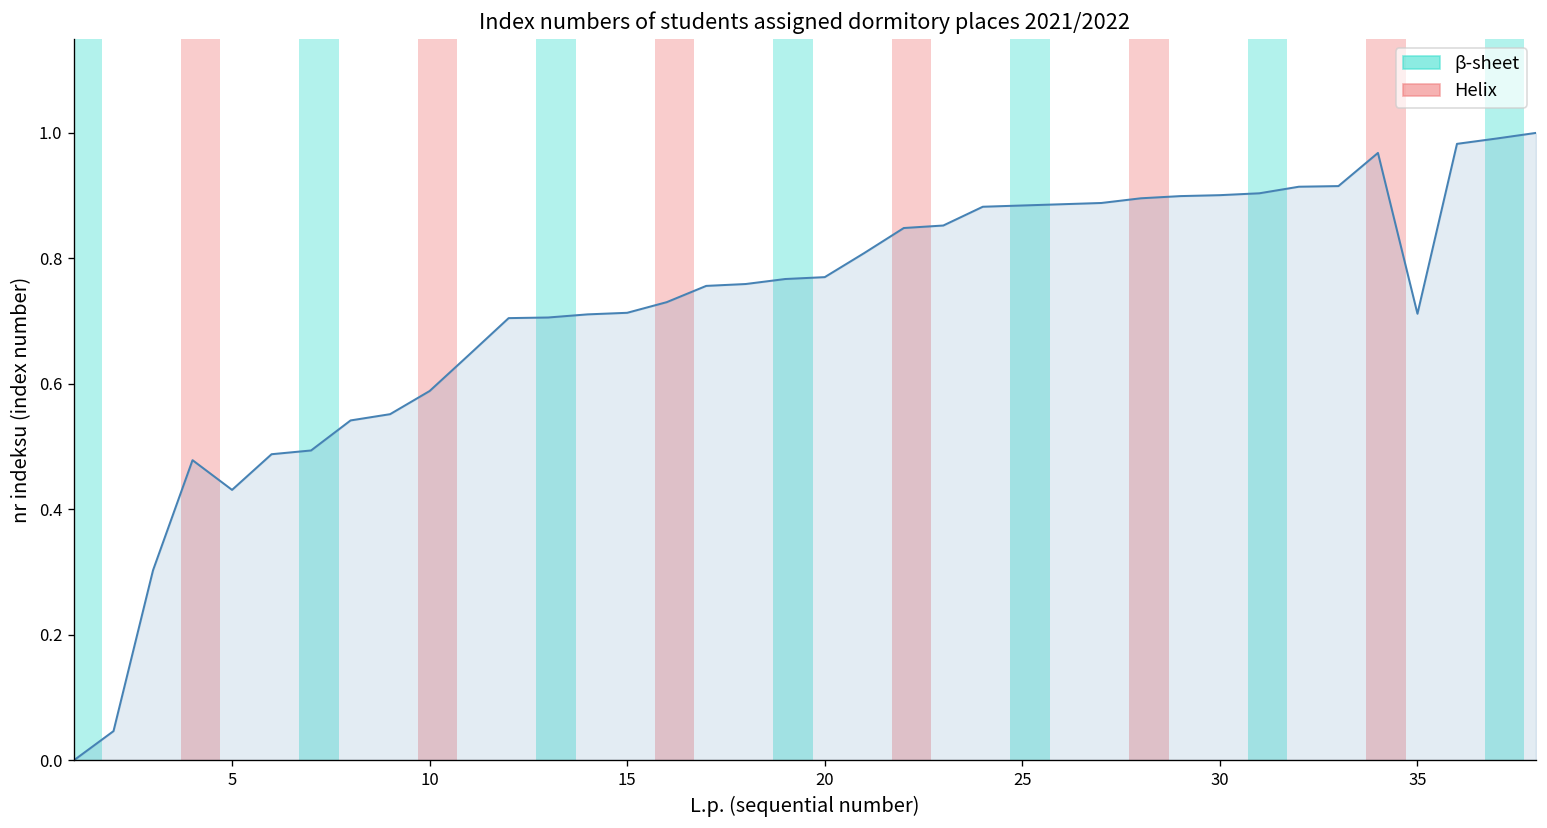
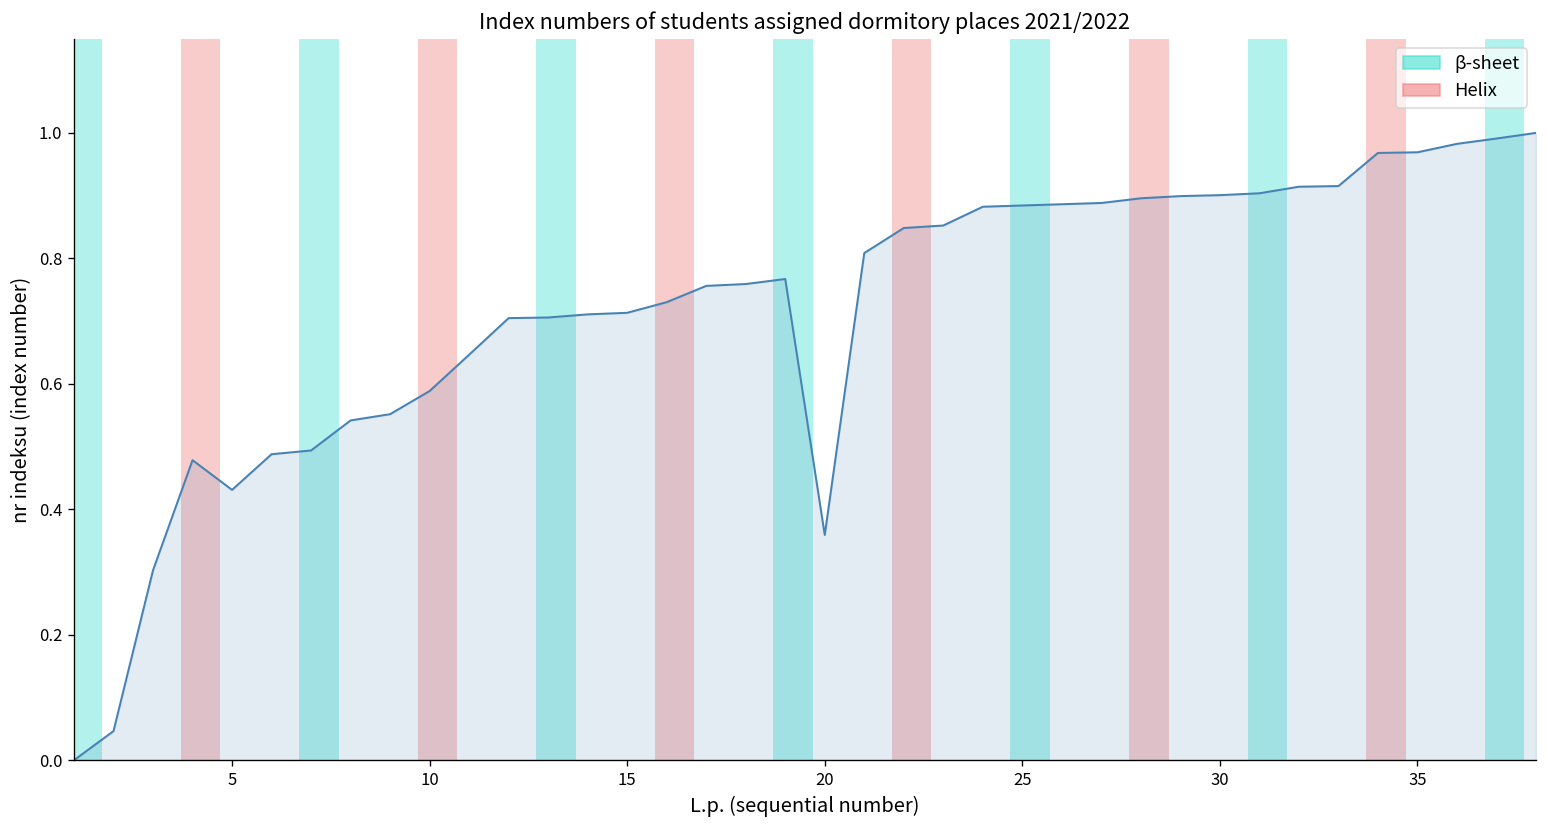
20: 0.77 -> 0.36
35: 0.71 -> 0.97
